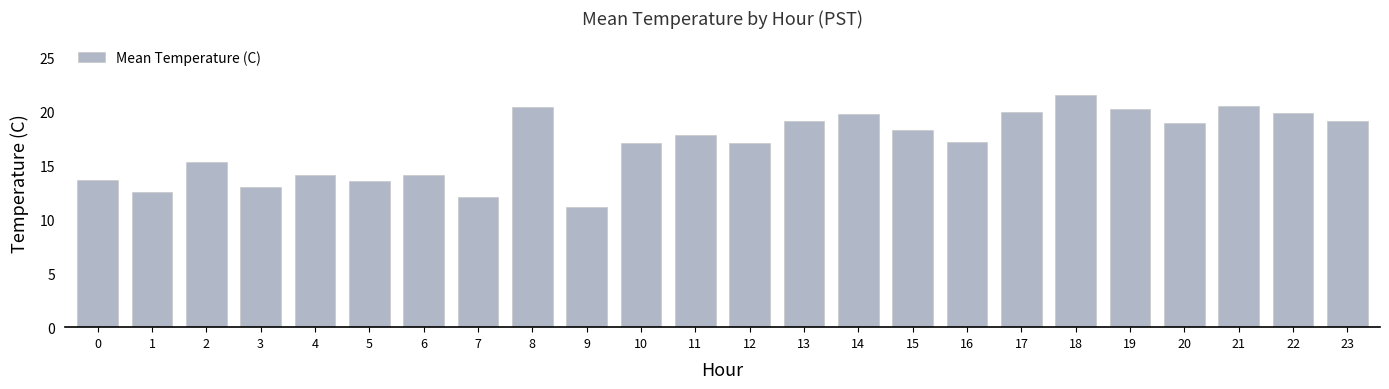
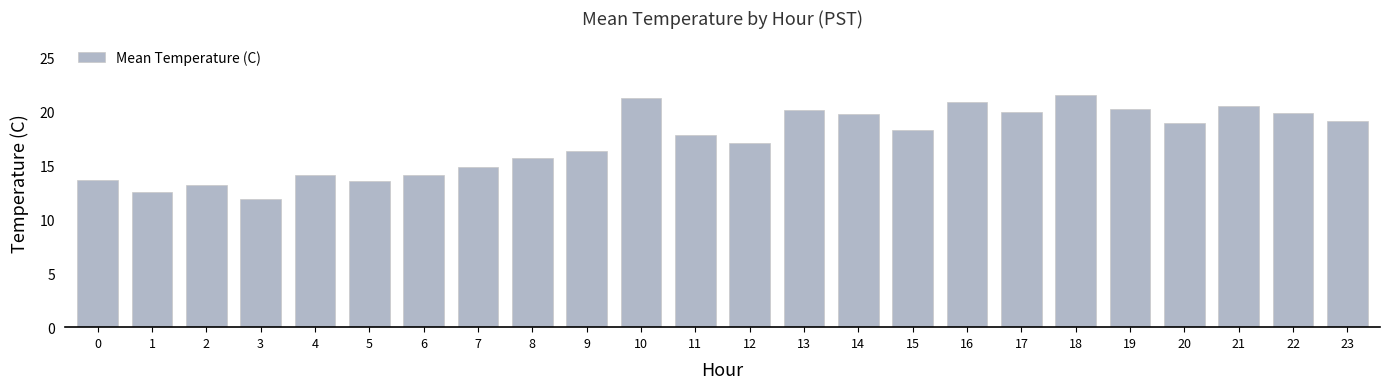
2: 15.3 -> 13.1
3: 13.0 -> 11.9
7: 12.0 -> 14.9
8: 20.3 -> 15.6
9: 11.1 -> 16.3
10: 17.1 -> 21.2
13: 19.1 -> 20.1
16: 17.2 -> 20.9
